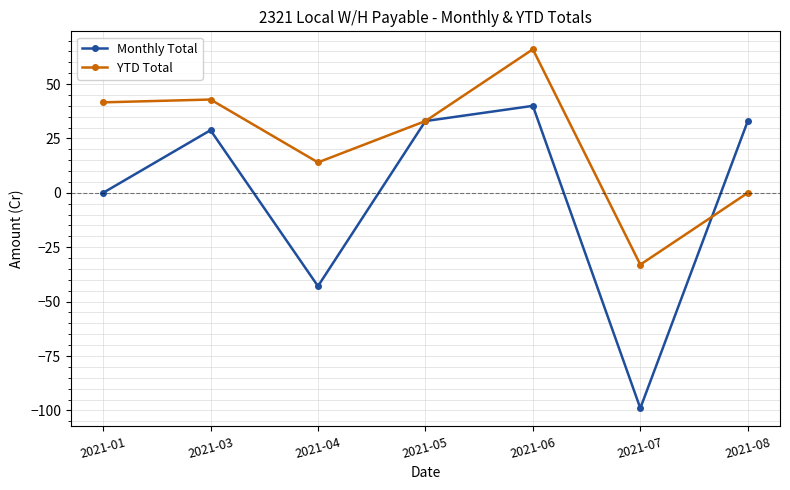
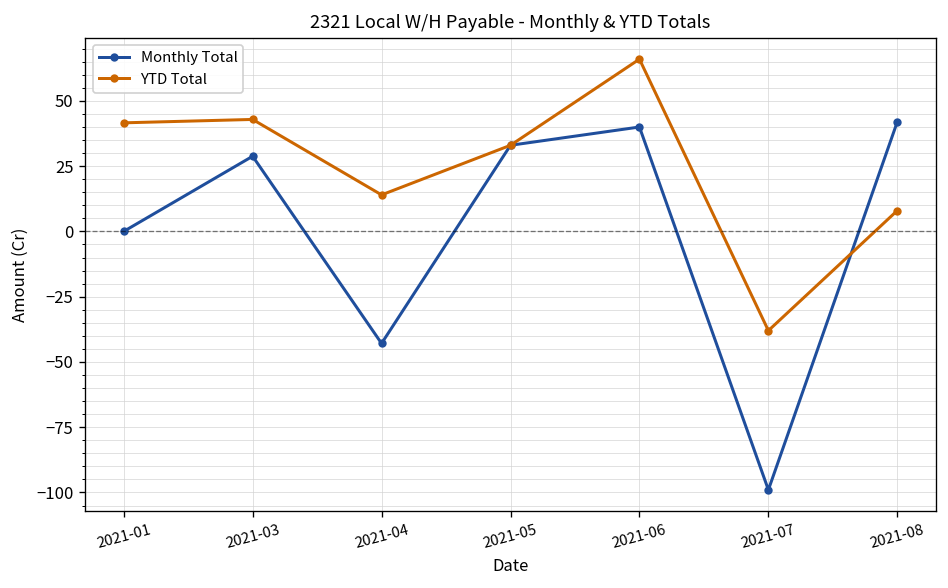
YTD Total, 2021-07: -33 -> -38
Monthly Total, 2021-08: 33 -> 42
YTD Total, 2021-08: 0 -> 8
